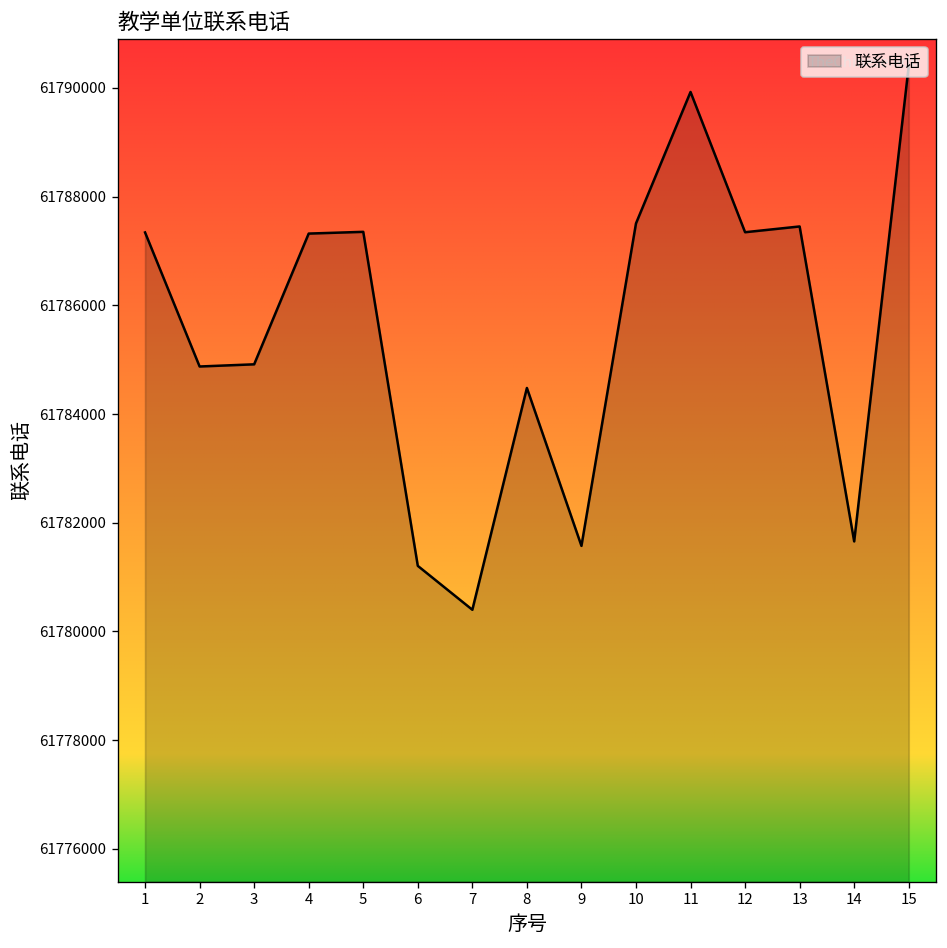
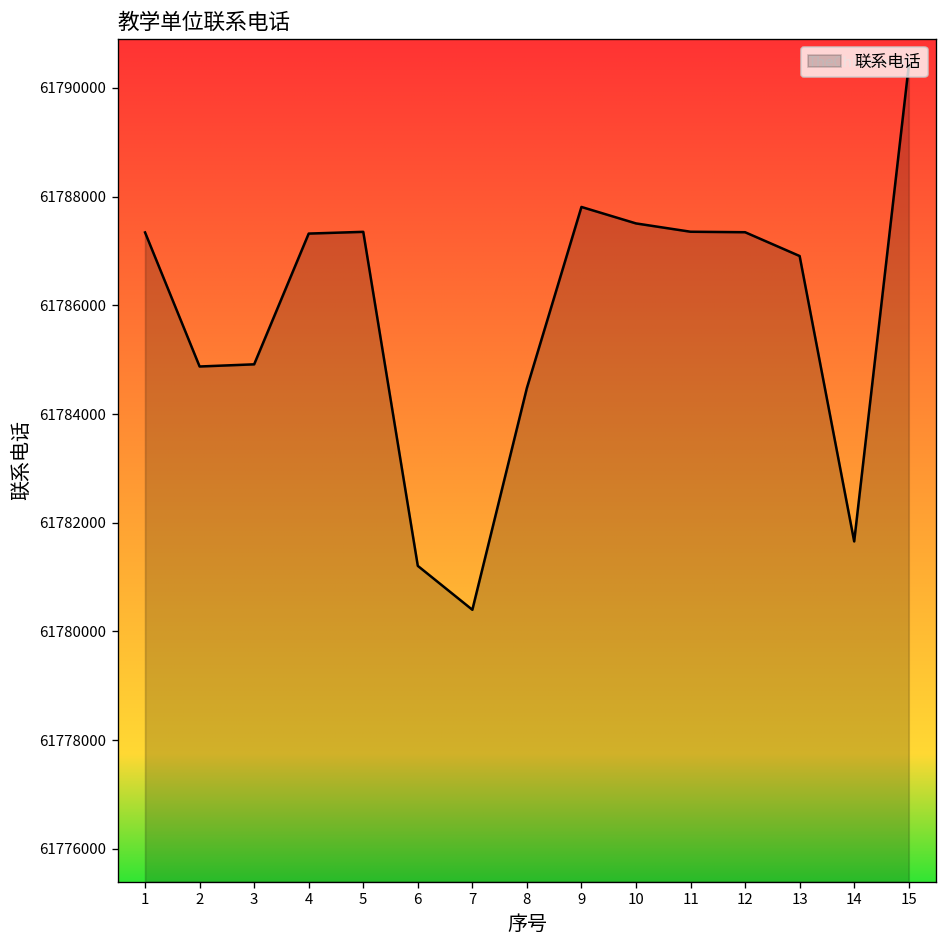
9: 61781600 -> 61787800
11: 61789900 -> 61787400
13: 61787500 -> 61786900
